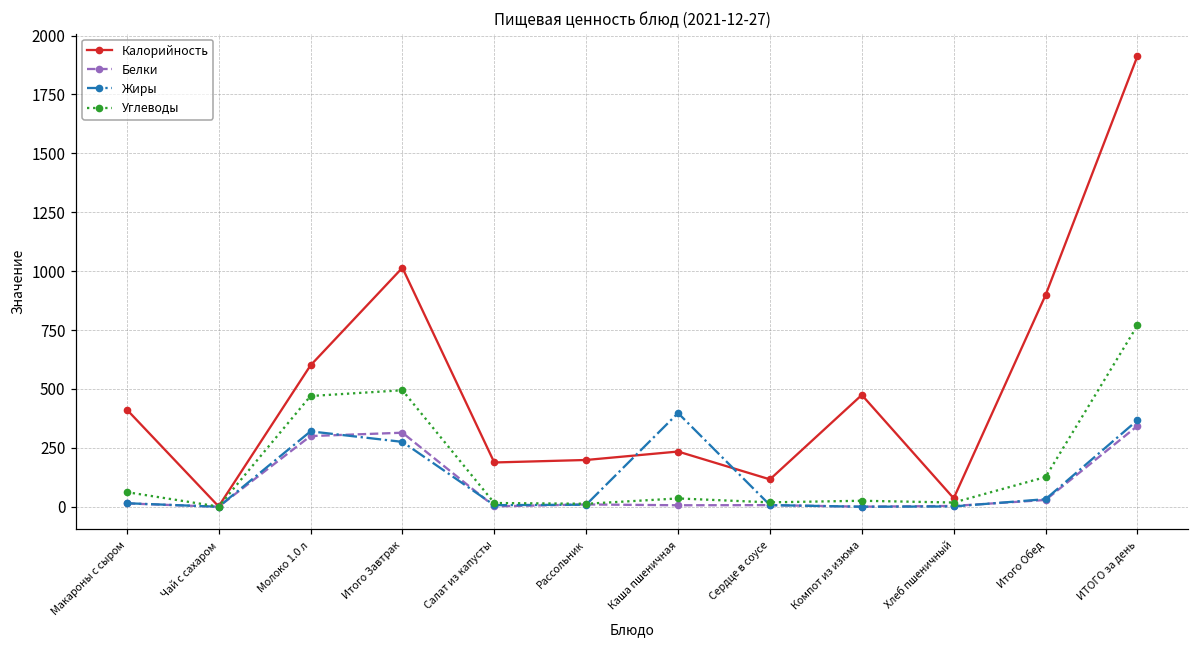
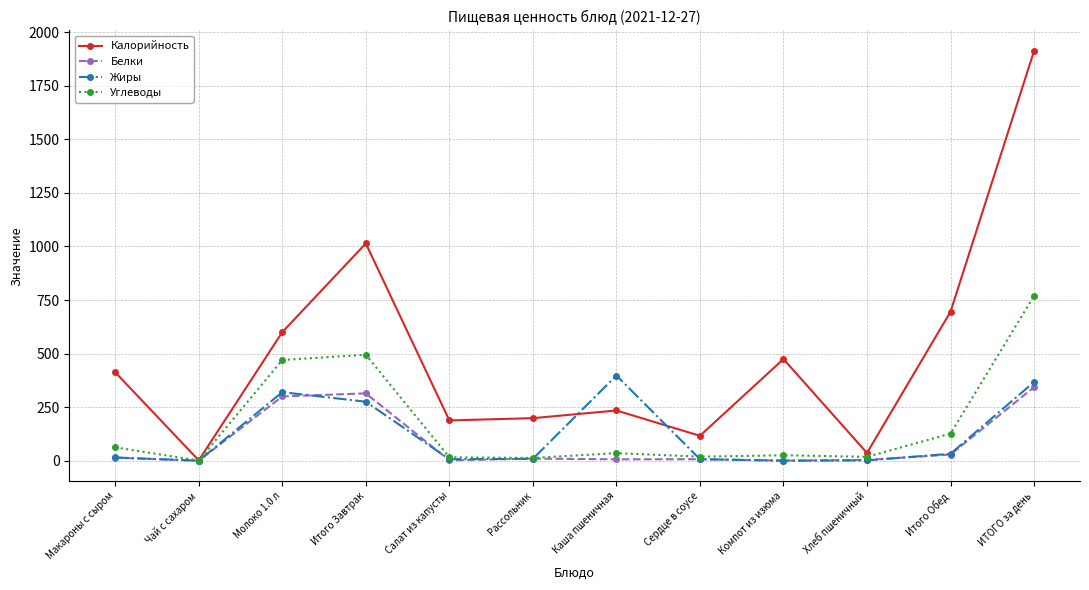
Калорийность, Итого Обед: 900 -> 700
